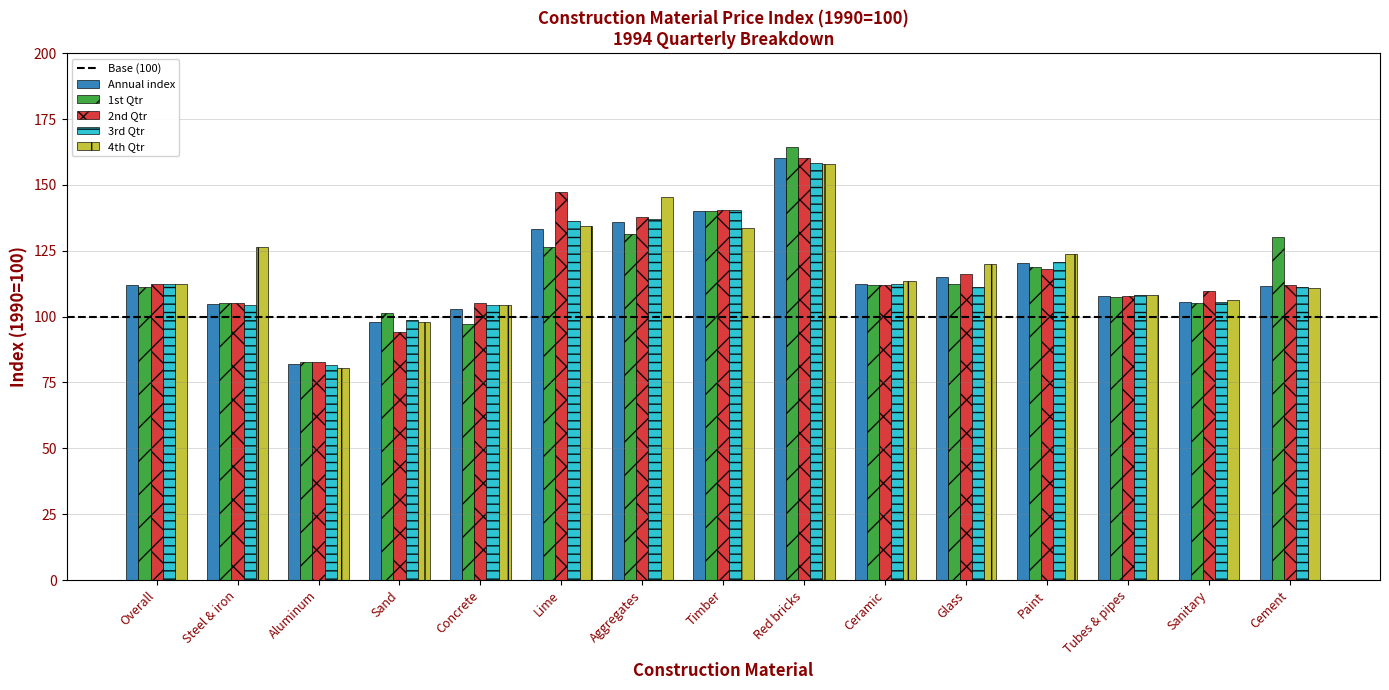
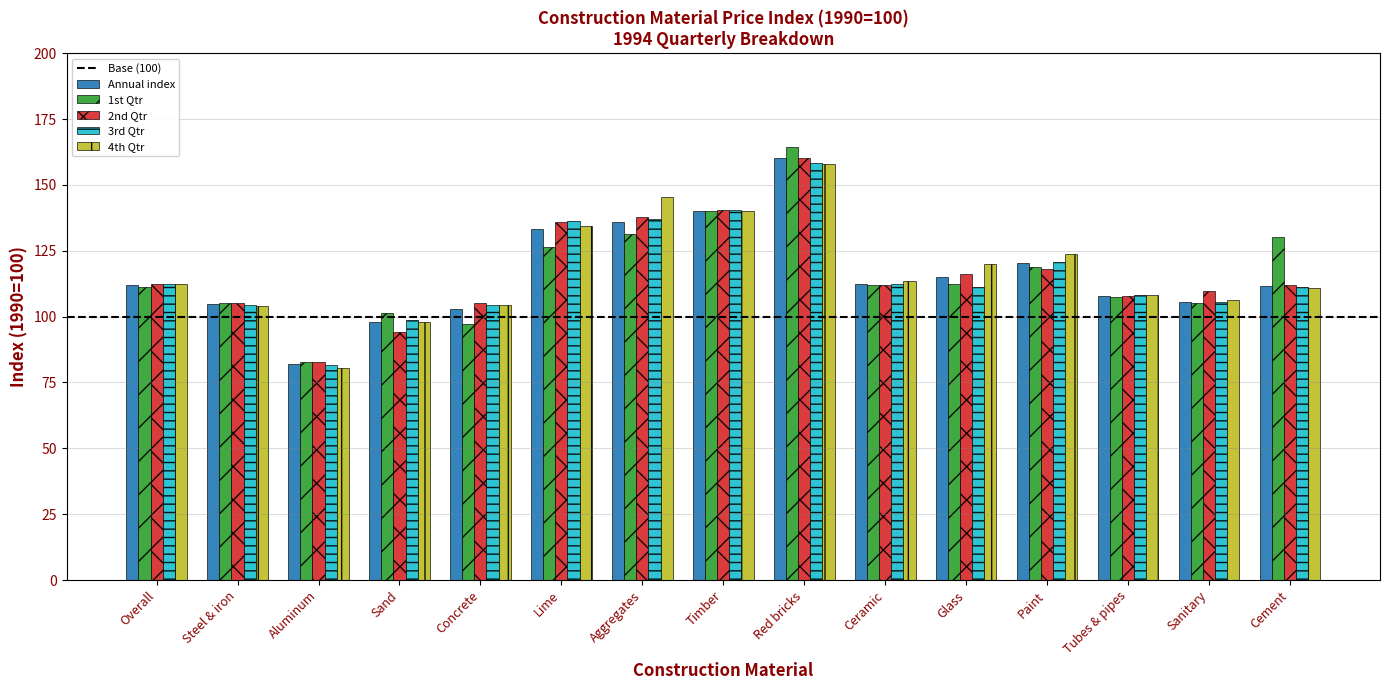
4th Qtr, Steel & iron: 127 -> 104
2nd Qtr, Lime: 147 -> 136
4th Qtr, Timber: 134 -> 140
